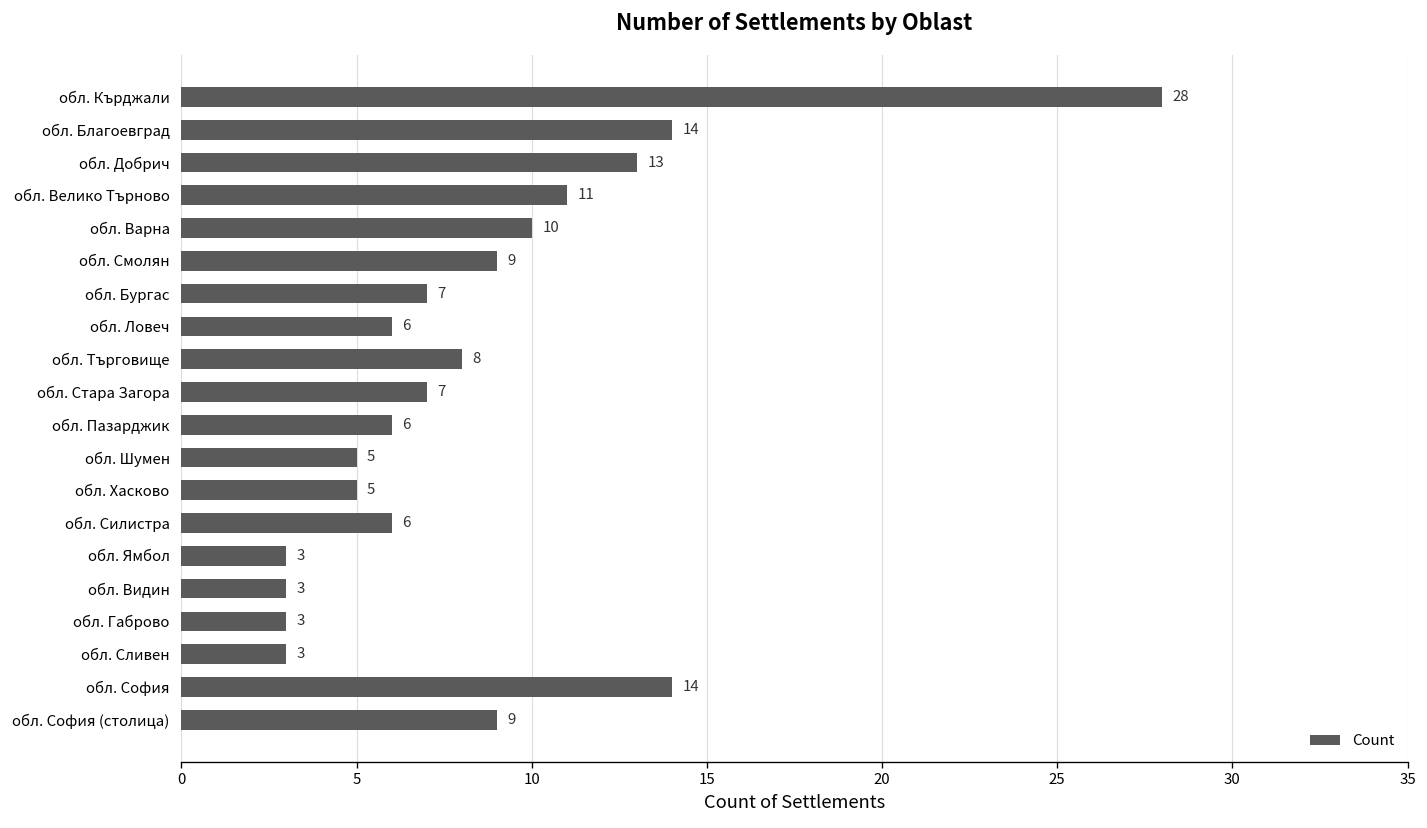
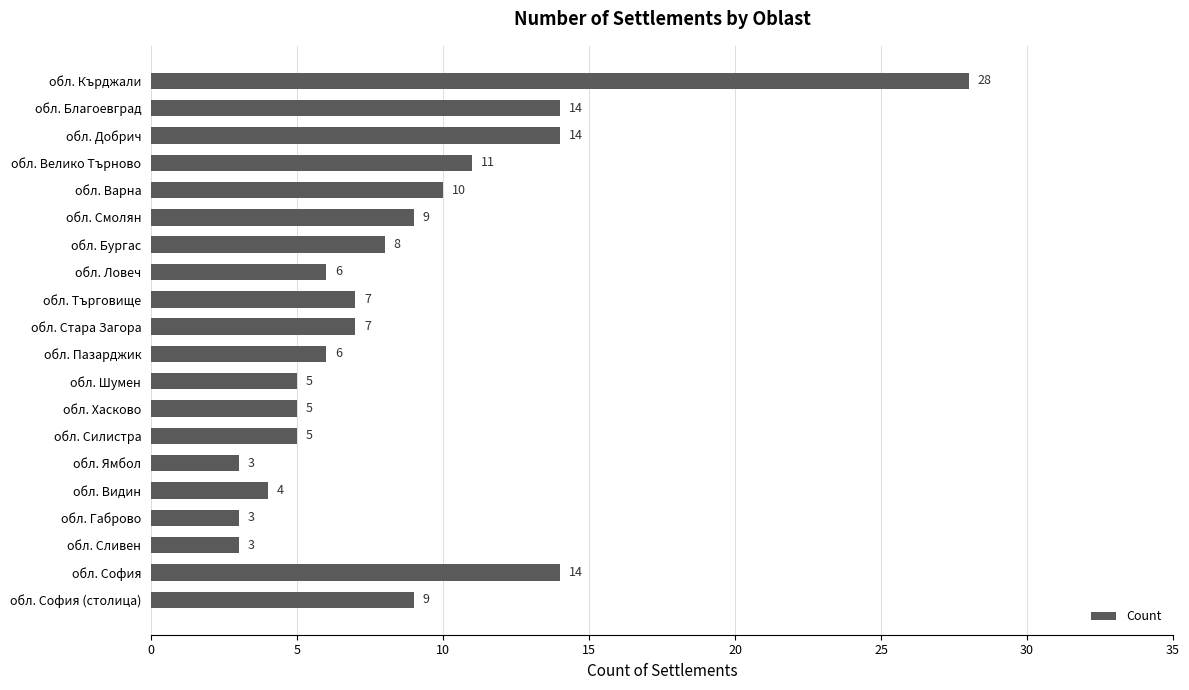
обл. Добрич: 13 -> 14
обл. Бургас: 7 -> 8
обл. Търговище: 8 -> 7
обл. Силистра: 6 -> 5
обл. Видин: 3 -> 4
